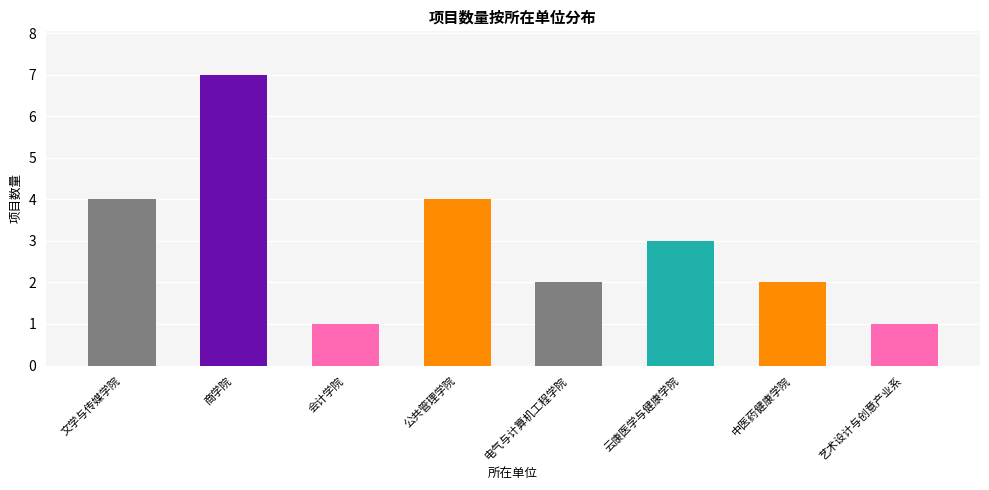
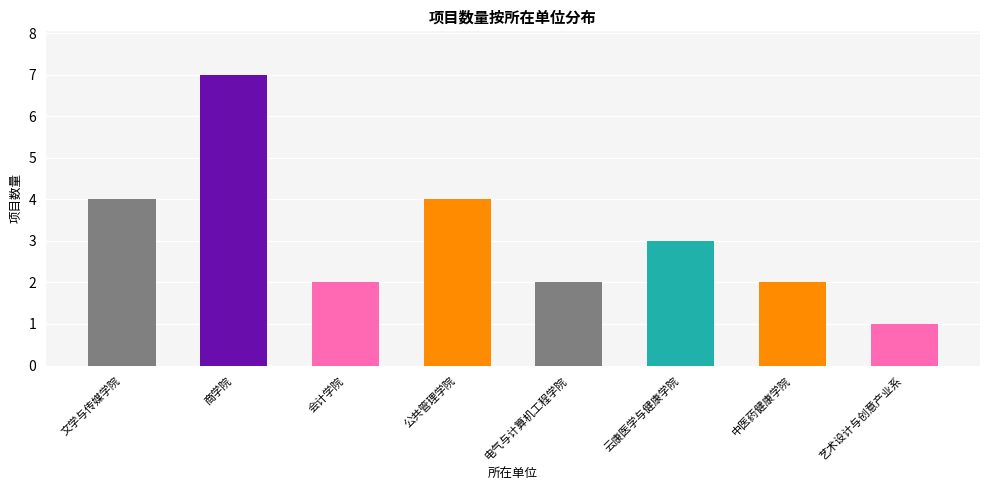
会计学院: 1 -> 2
